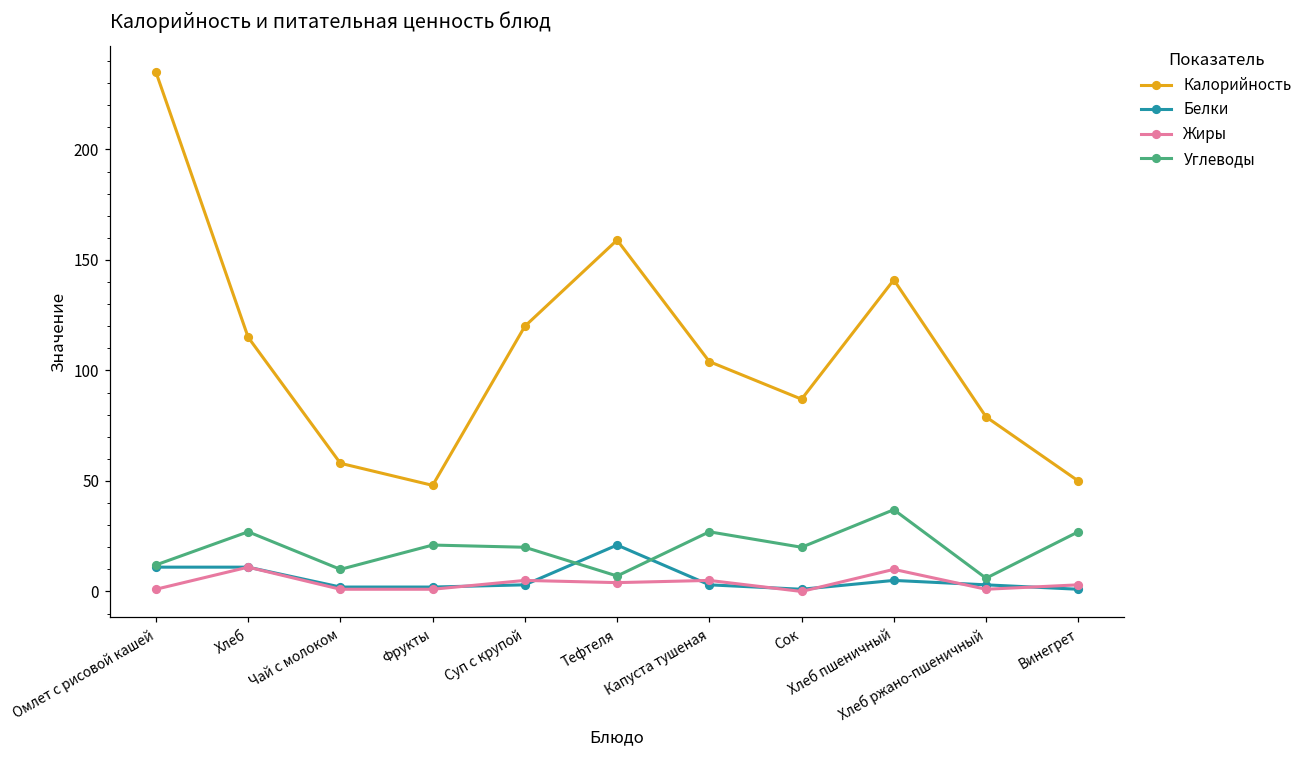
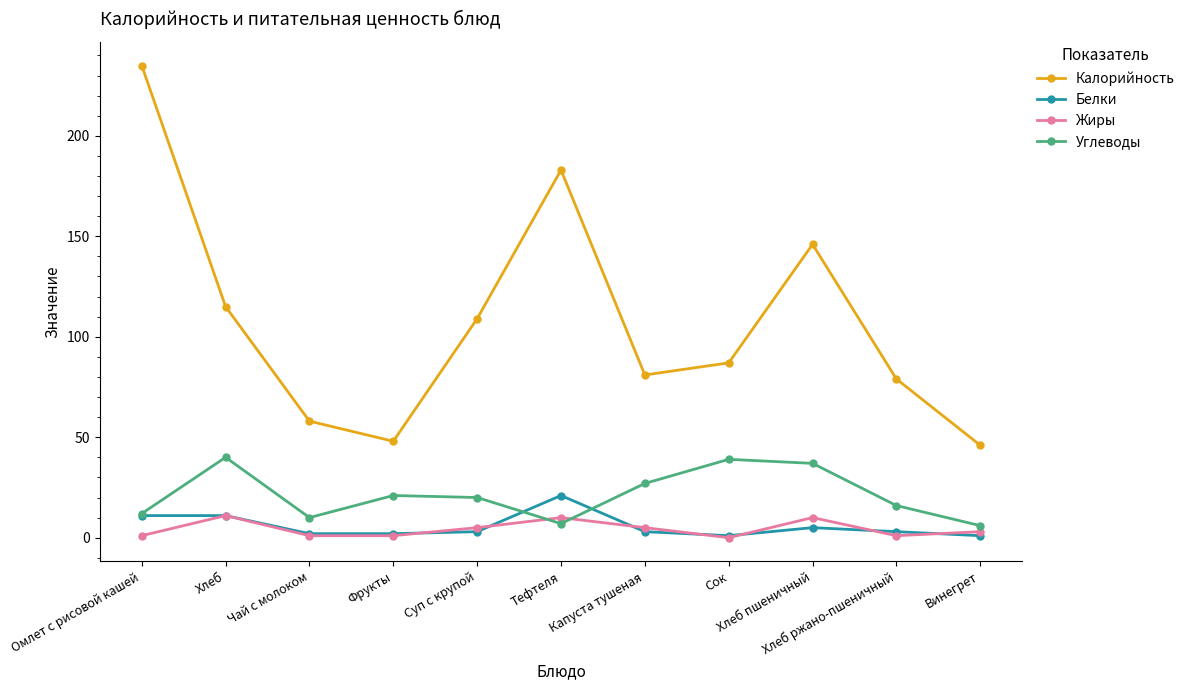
Углеводы, Хлеб: 27 -> 40
Калорийность, Суп с крупой: 120 -> 109
Калорийность, Тефтеля: 159 -> 183
Жиры, Тефтеля: 4 -> 10
Калорийность, Капуста тушеная: 104 -> 81
Углеводы, Сок: 20 -> 39
Калорийность, Хлеб пшеничный: 141 -> 146
Углеводы, Хлеб ржано-пшеничный: 6 -> 16
Калорийность, Винегрет: 50 -> 46
Углеводы, Винегрет: 27 -> 6
